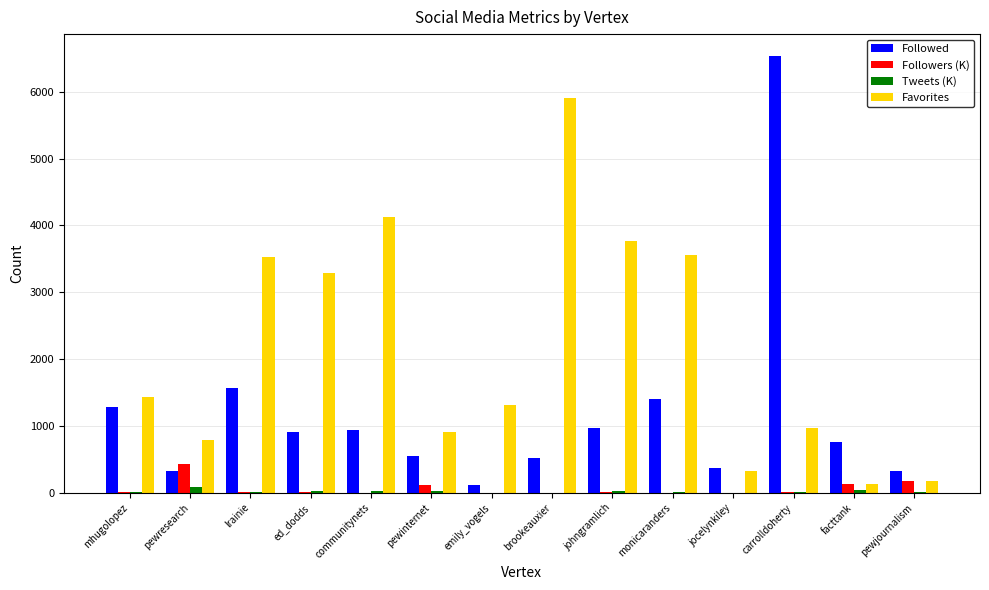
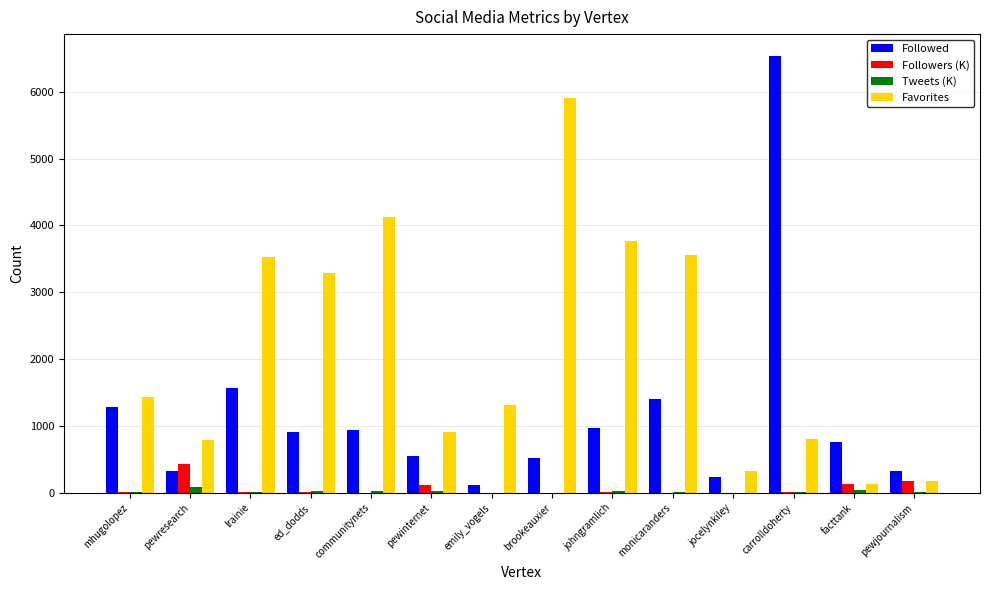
Followed, jocelynkiley: 400 -> 200
Favorites, carrolldoherty: 1000 -> 800
